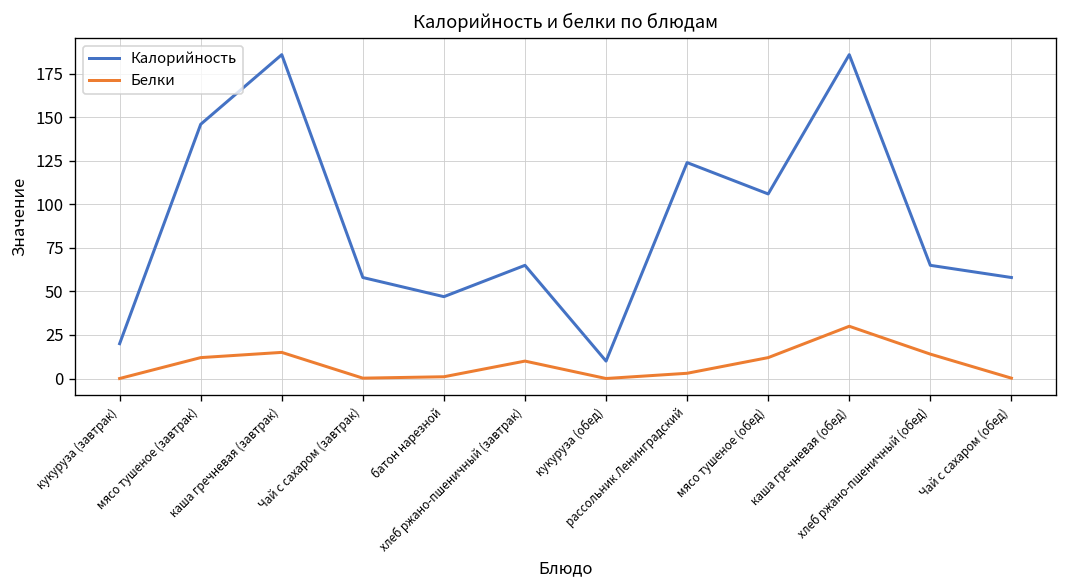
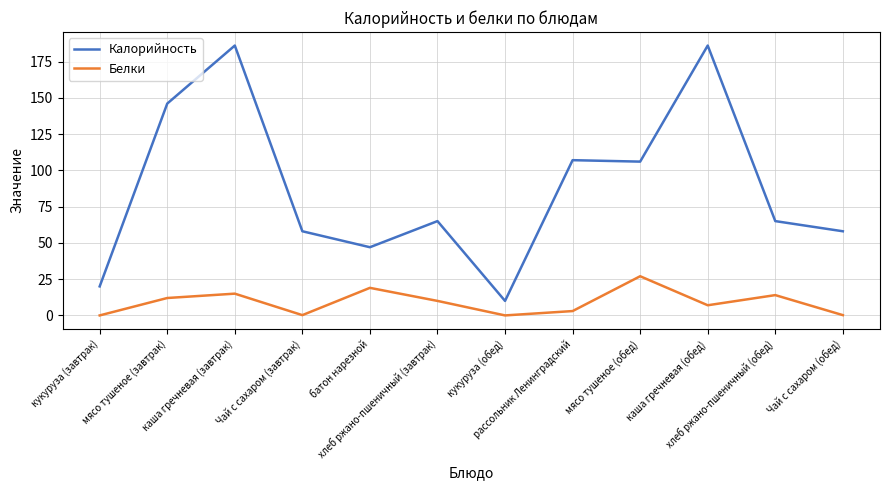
Белки, батон нарезной: 1 -> 19
Калорийность, рассольник Ленинградский: 124 -> 107
Белки, мясо тушеное (обед): 12 -> 27
Белки, каша гречневая (обед): 30 -> 7
